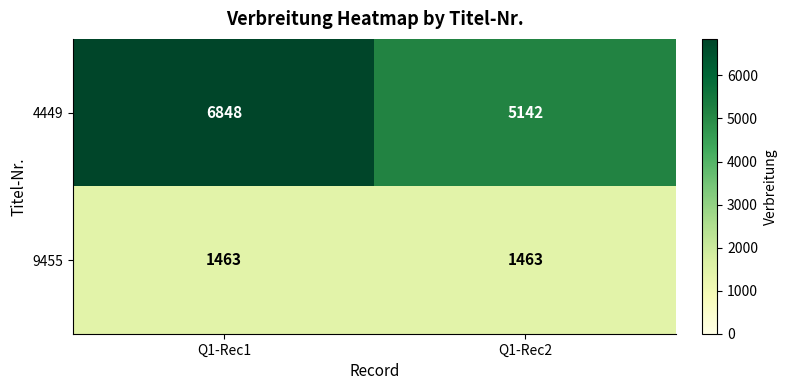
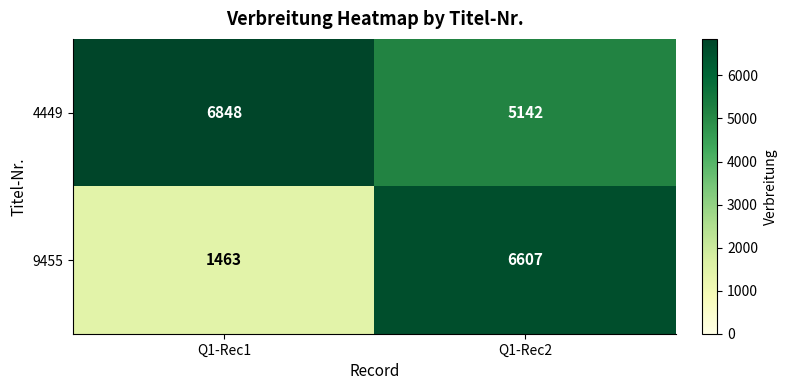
9455, Q1-Rec2: 1463 -> 6607
